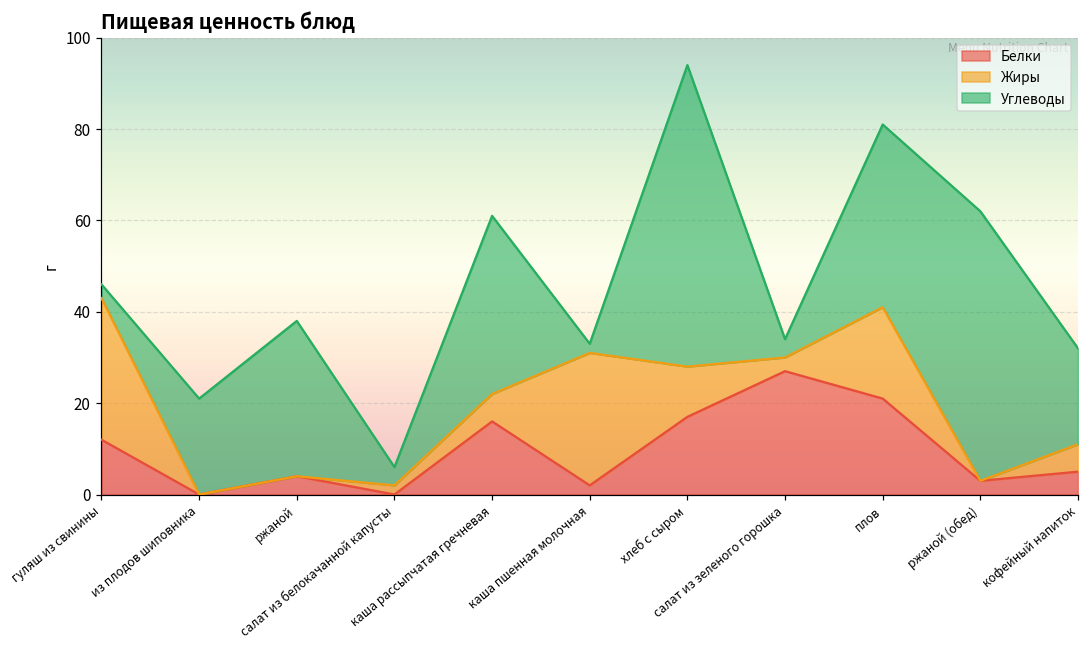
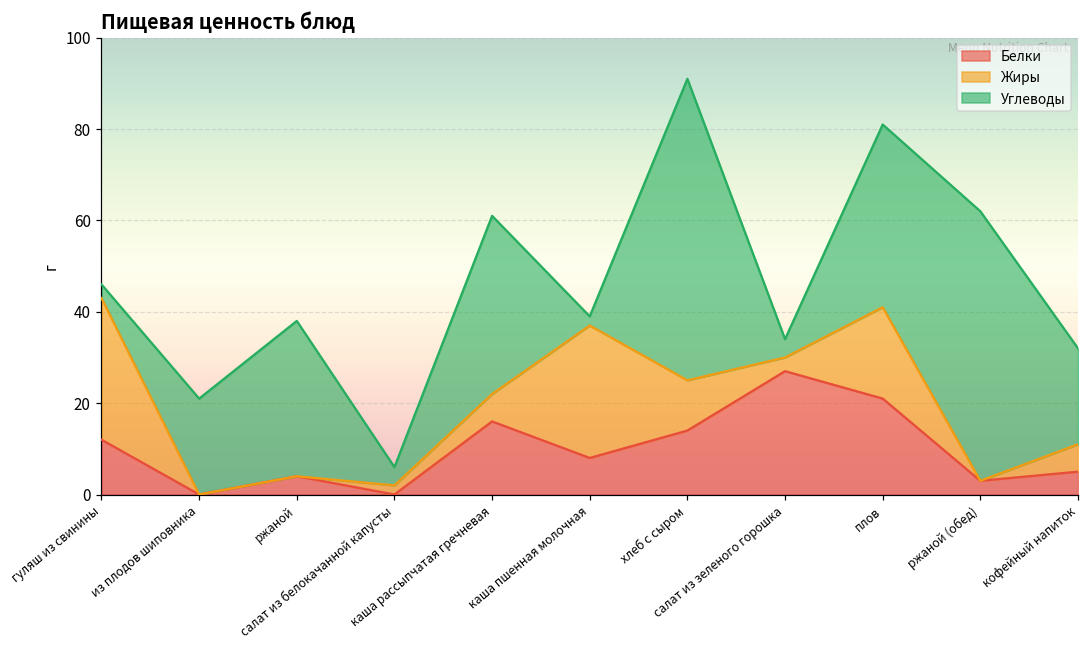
Белки, каша пшенная молочная: 2 -> 8
Белки, хлеб с сыром: 17 -> 14
